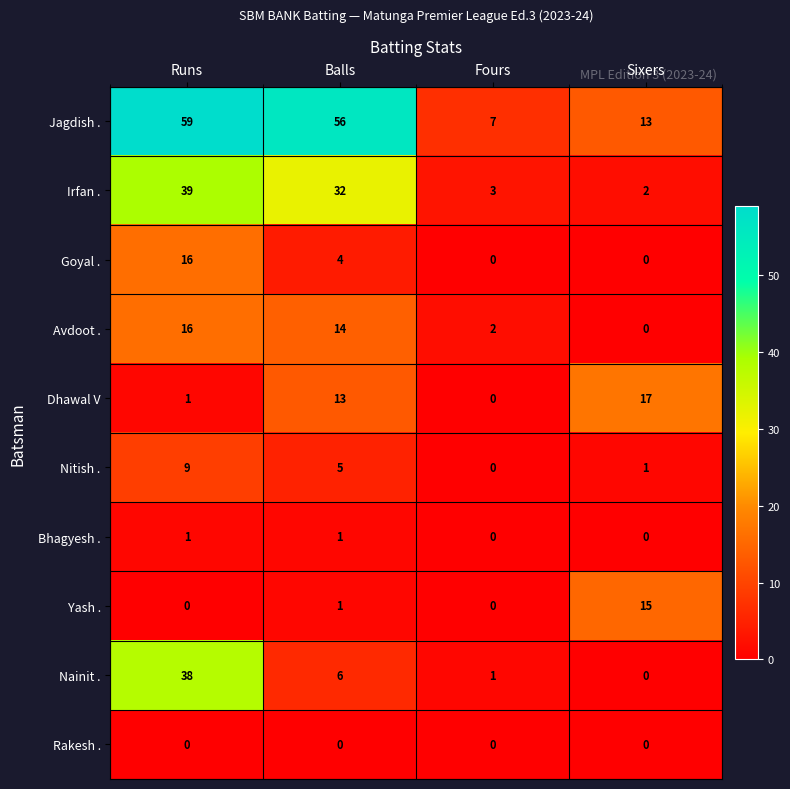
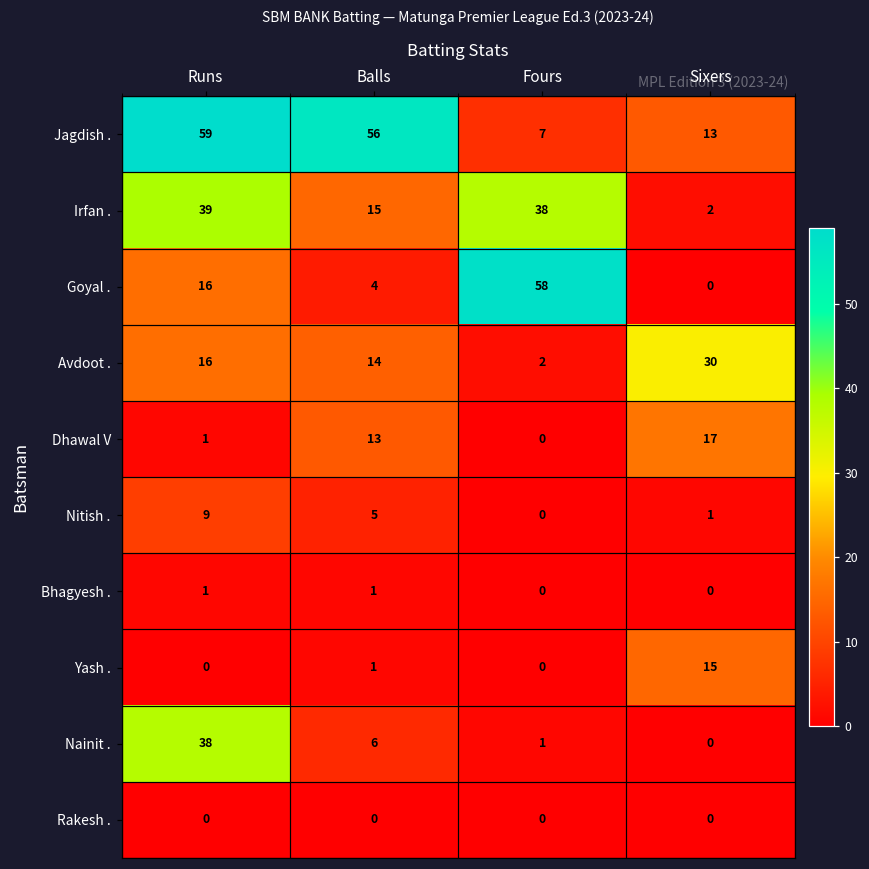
Irfan ., Balls: 32 -> 15
Irfan ., Fours: 3 -> 38
Goyal ., Fours: 0 -> 58
Avdoot ., Sixers: 0 -> 30
